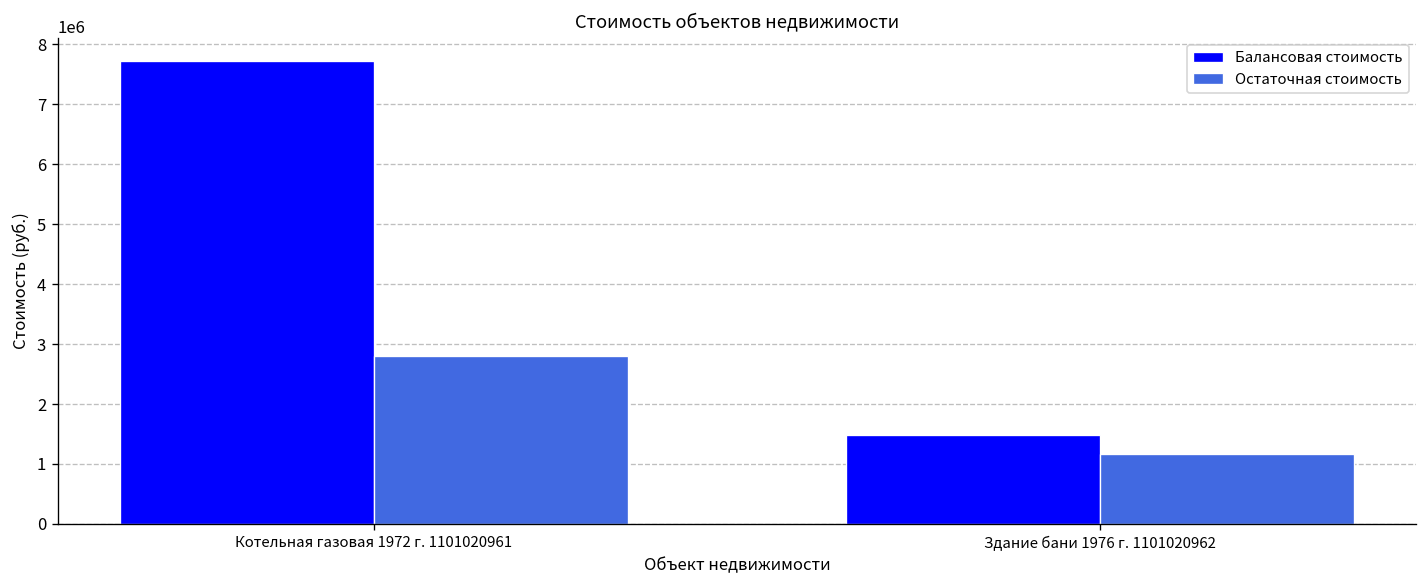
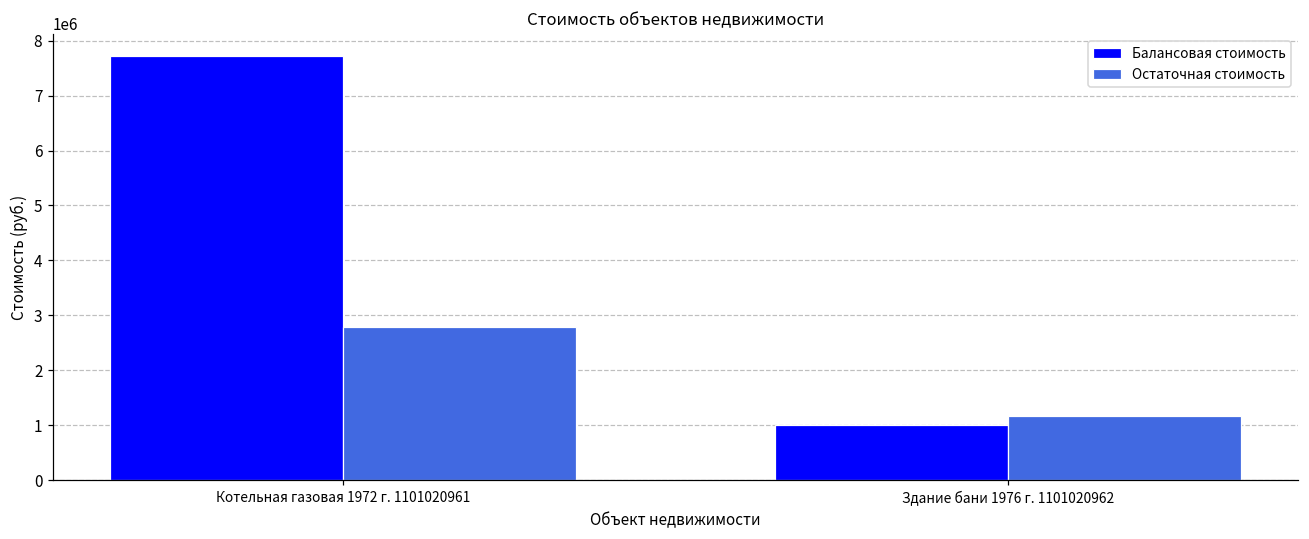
Балансовая стоимость, Здание бани 1976 г. 1101020962: 1500000 -> 1000000
